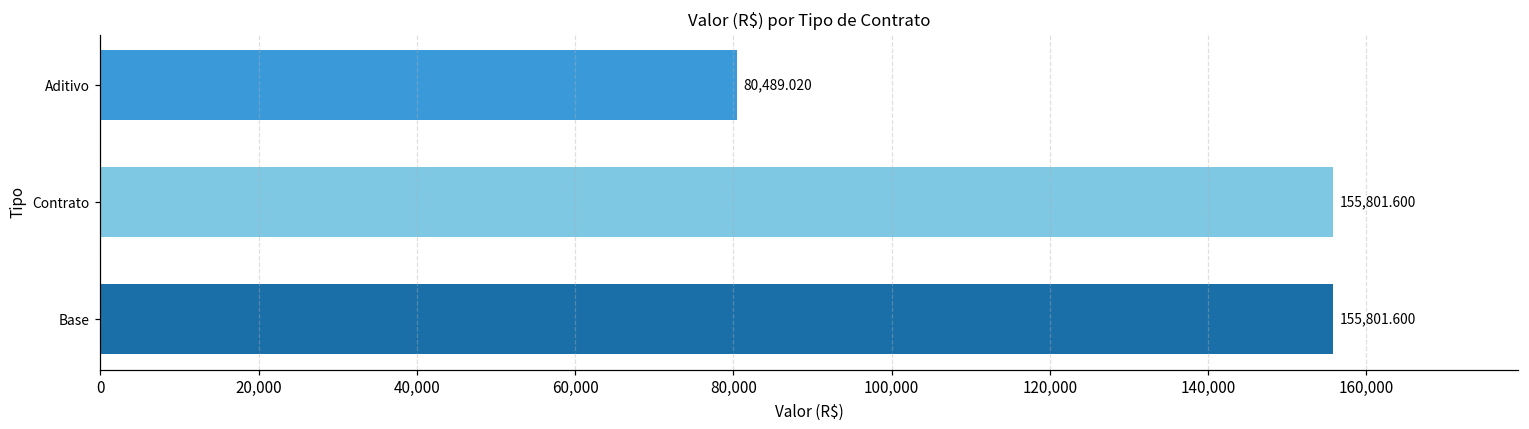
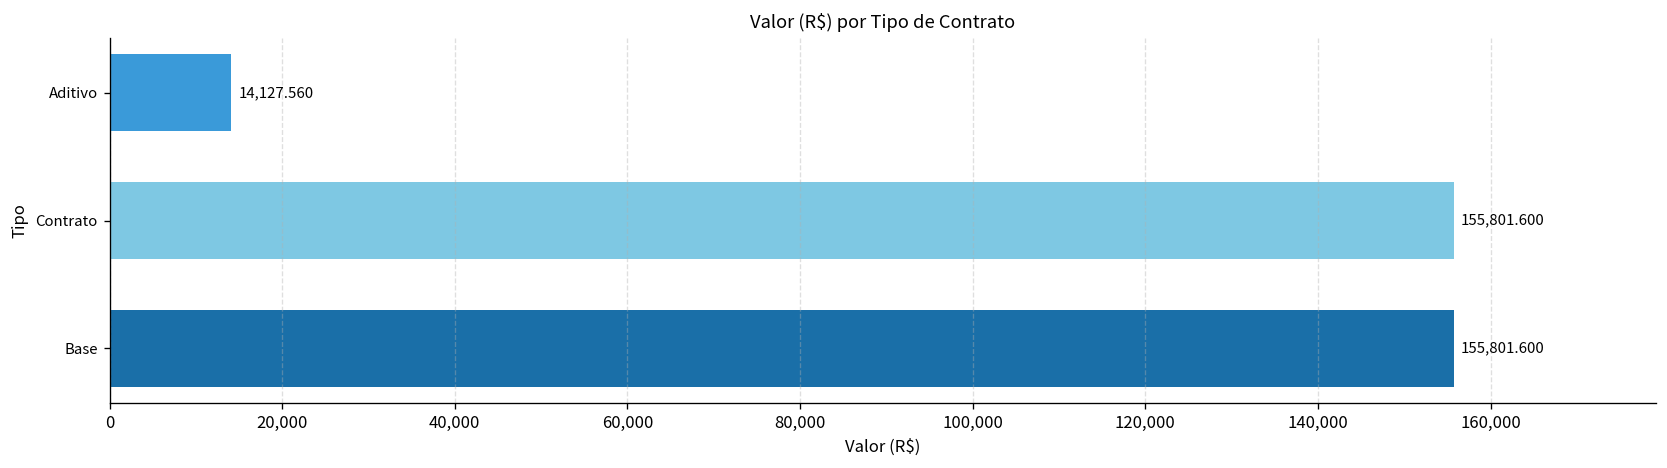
Aditivo: 80,489.020 -> 14,127.560
